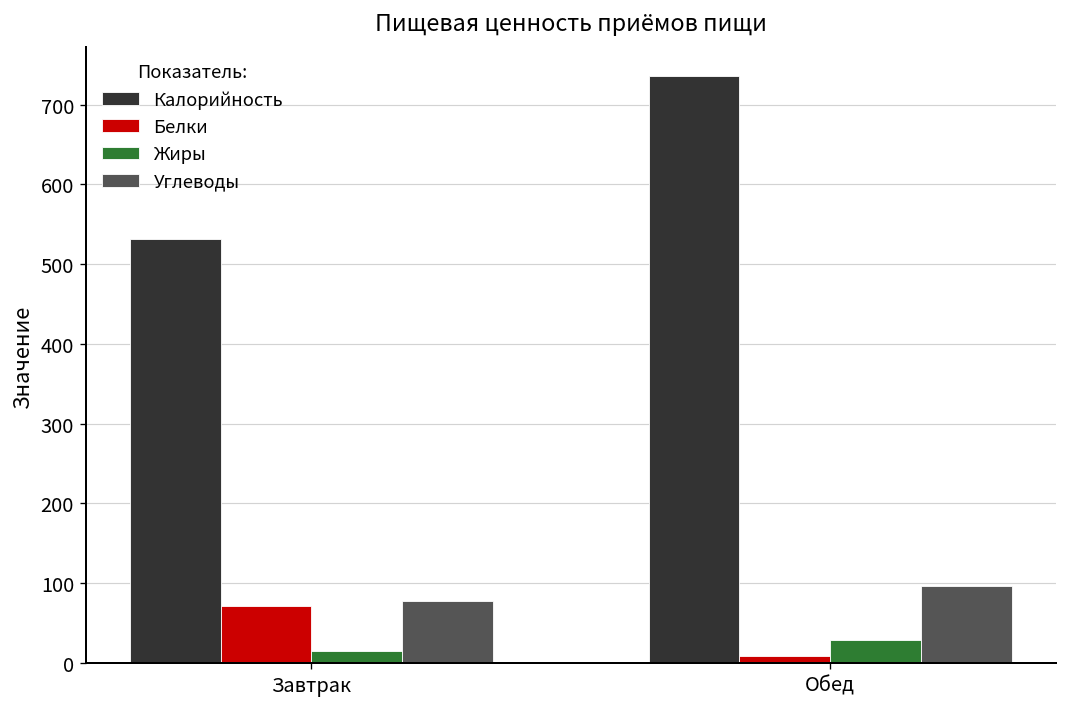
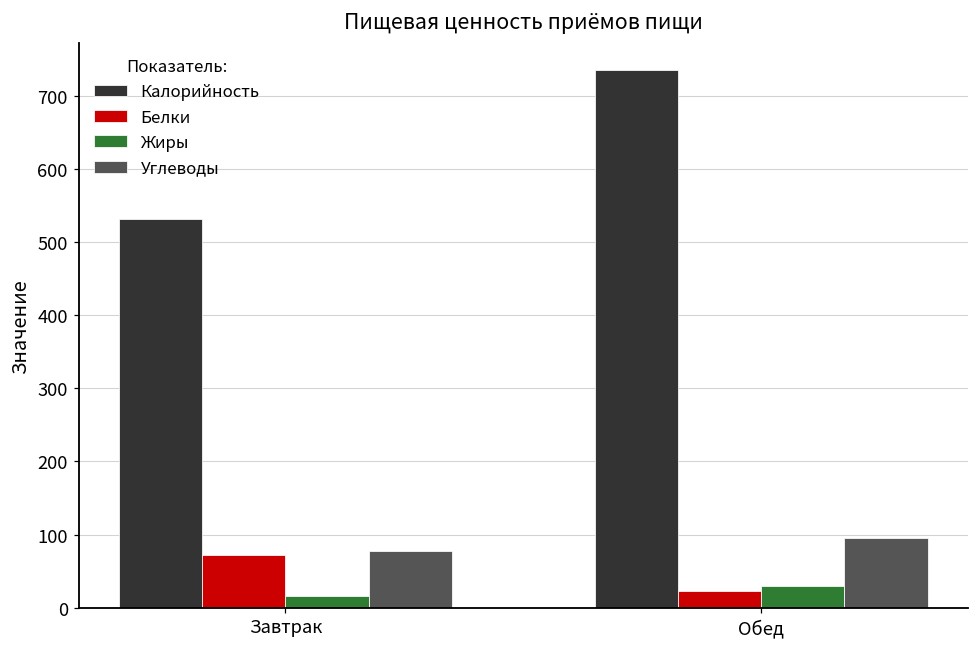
Белки, Обед: 10 -> 20
